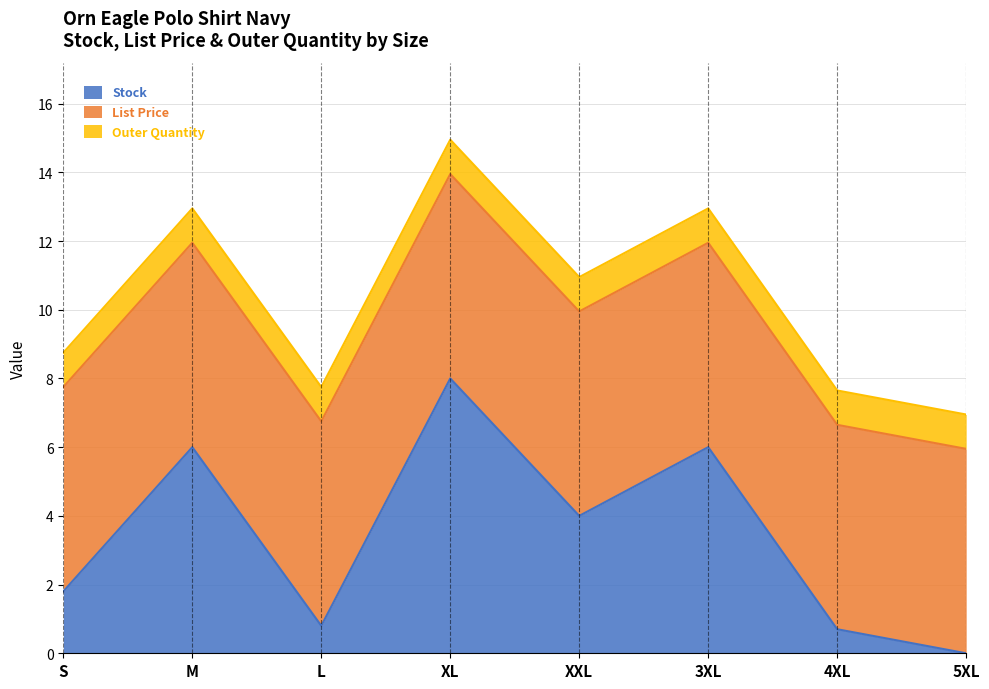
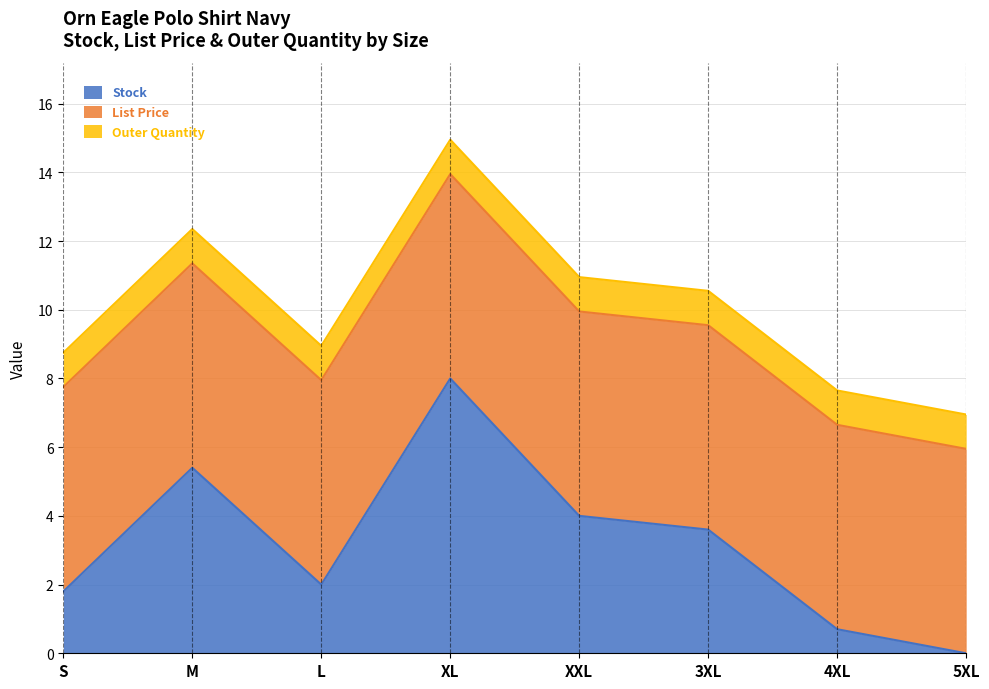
Stock, M: 6.0 -> 5.4
Stock, L: 0.8 -> 2.0
Stock, 3XL: 6.0 -> 3.6
